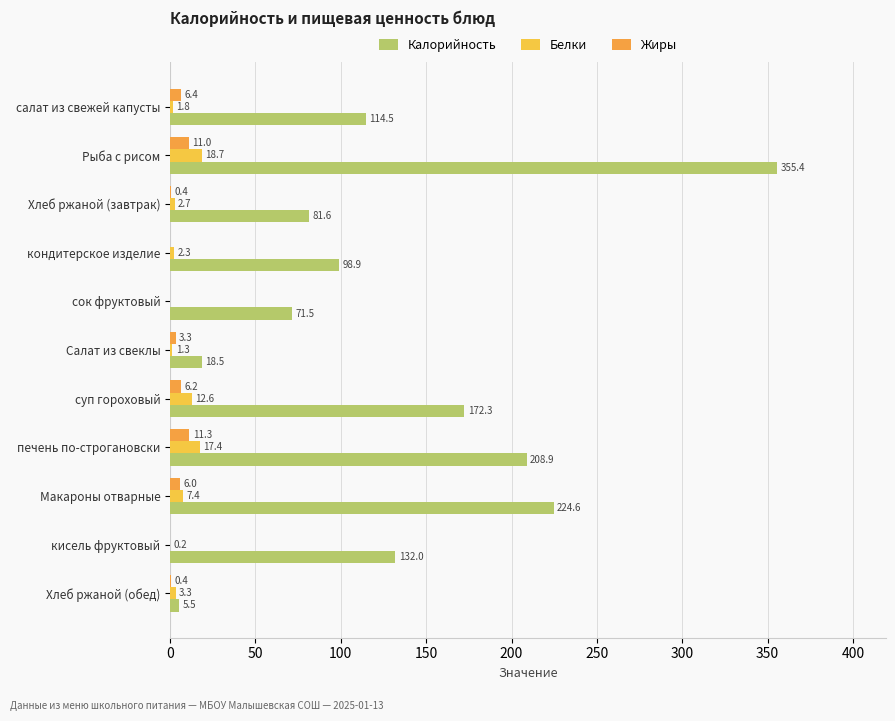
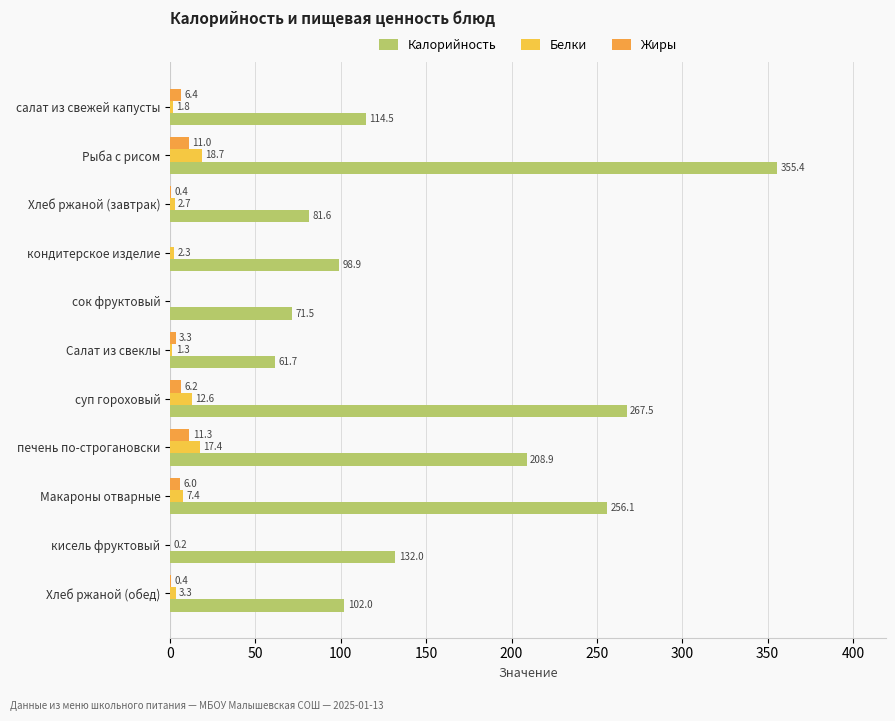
Калорийность, Салат из свеклы: 18.5 -> 61.7
Калорийность, суп гороховый: 172.3 -> 267.5
Калорийность, Макароны отварные: 224.6 -> 256.1
Калорийность, Хлеб ржаной (обед): 5.5 -> 102.0
